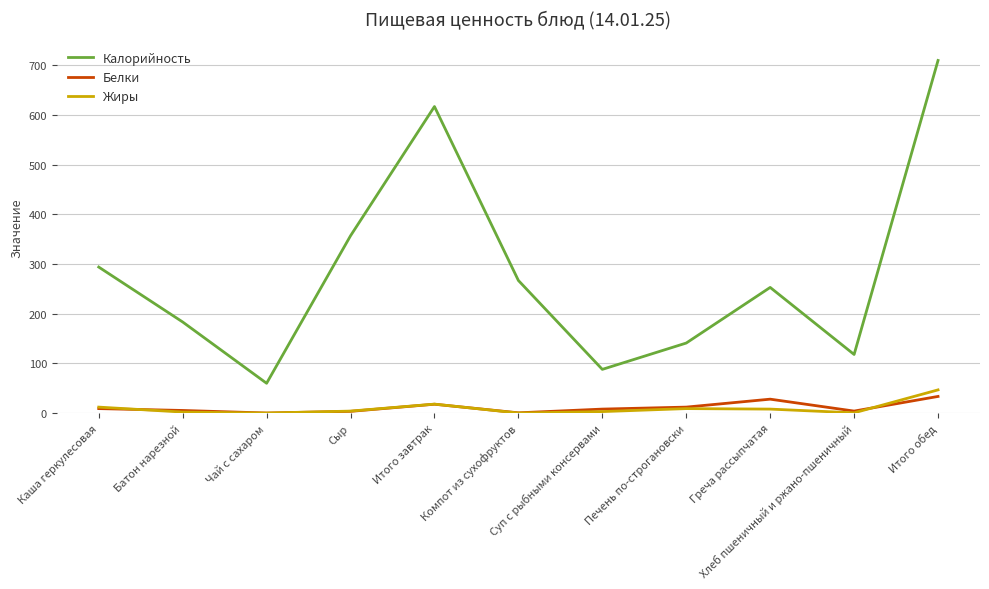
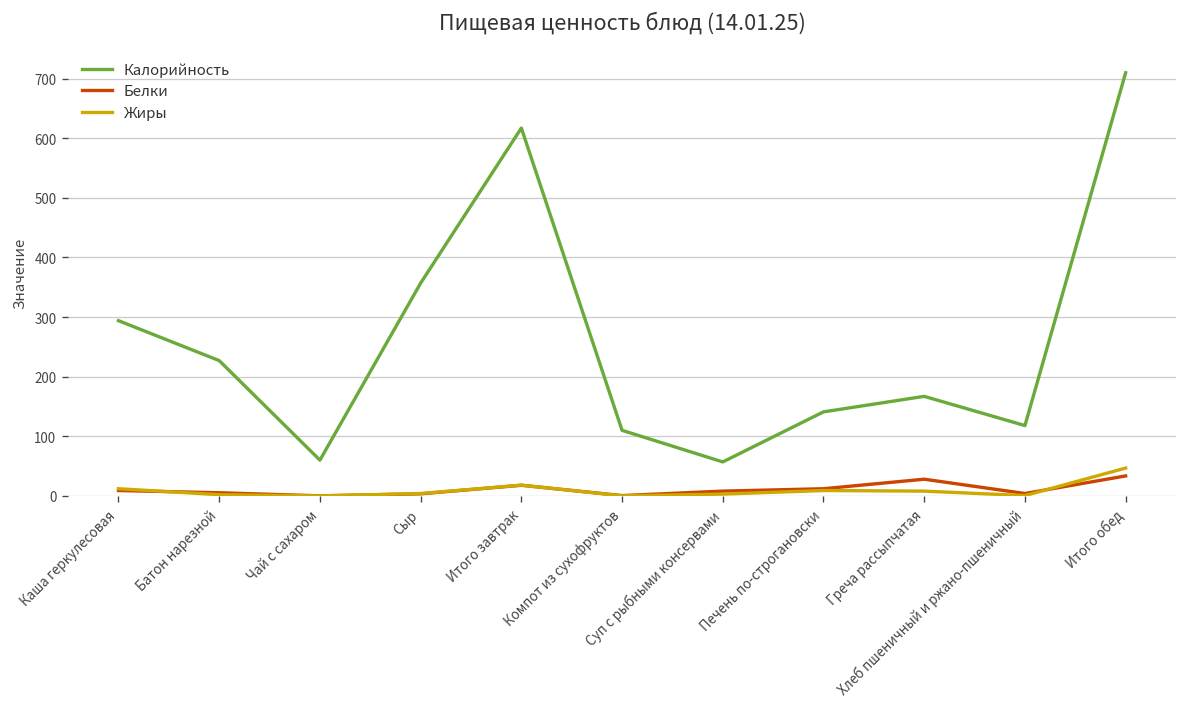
Калорийность, Батон нарезной: 180 -> 230
Калорийность, Компот из сухофруктов: 270 -> 110
Калорийность, Суп с рыбными консервами: 90 -> 60
Калорийность, Греча рассыпчатая: 250 -> 170
